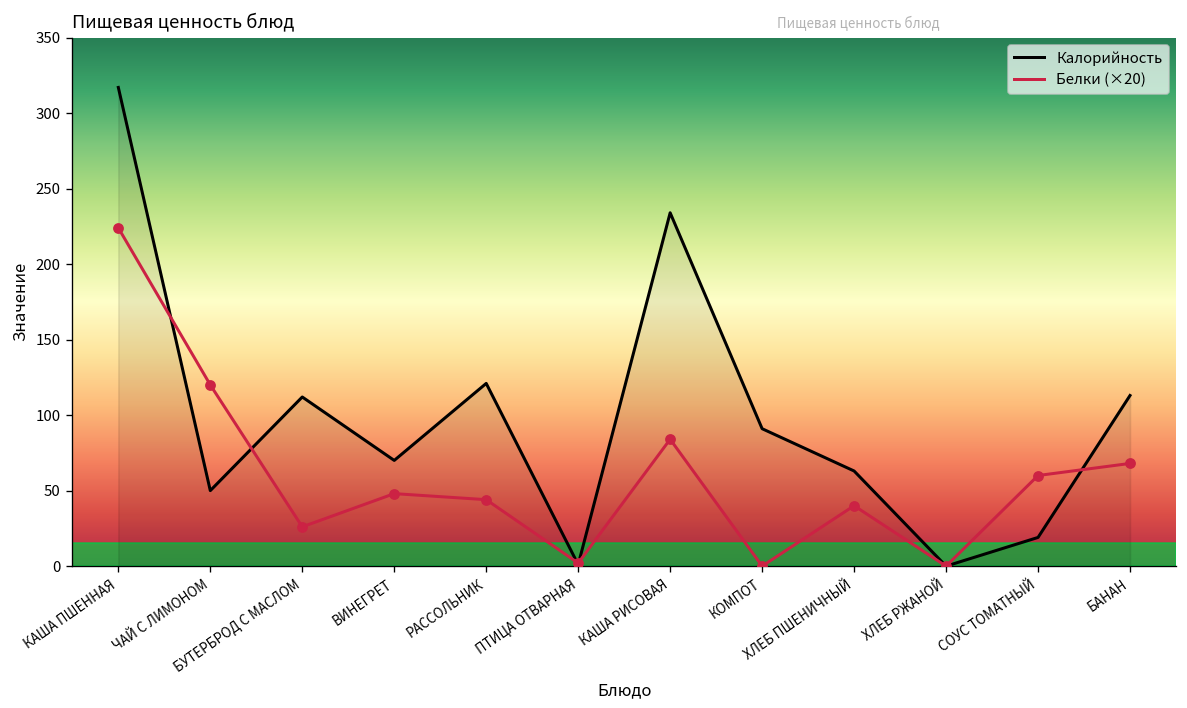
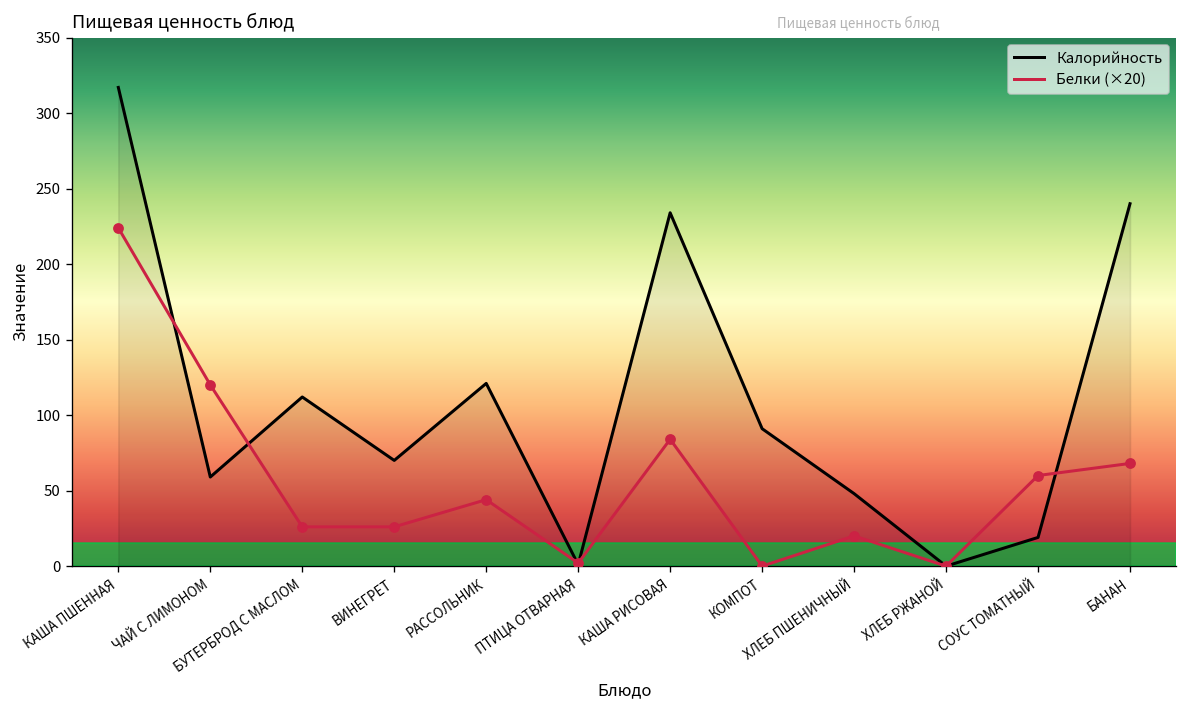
Калорийность, ЧАЙ С ЛИМОНОМ: 50 -> 59
Белки (×20), ВИНЕГРЕТ: 48 -> 26
Калорийность, ХЛЕБ ПШЕНИЧНЫЙ: 63 -> 48
Белки (×20), ХЛЕБ ПШЕНИЧНЫЙ: 40 -> 20
Калорийность, БАНАН: 113 -> 240
